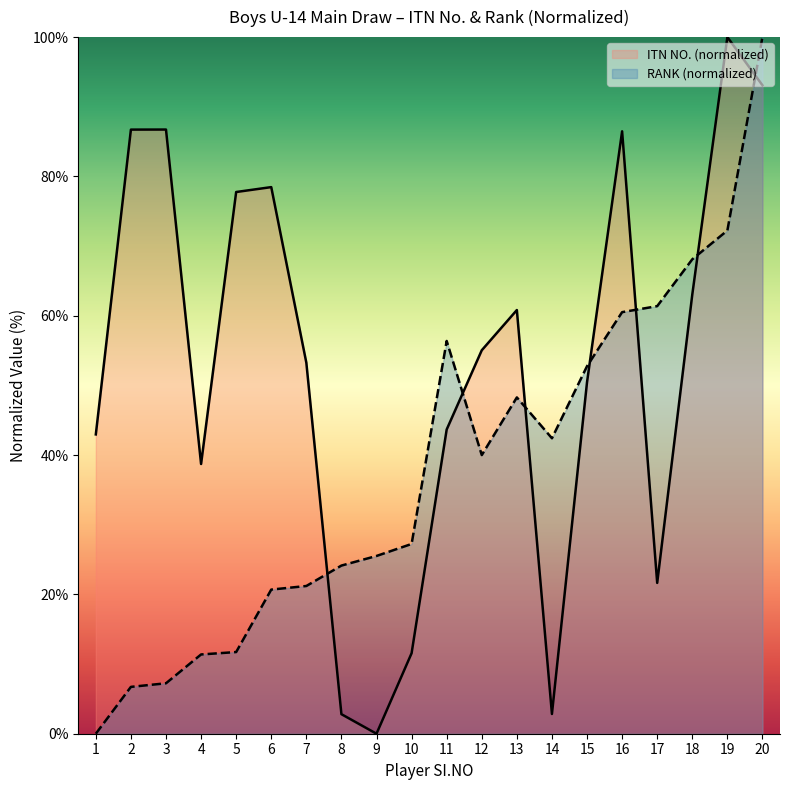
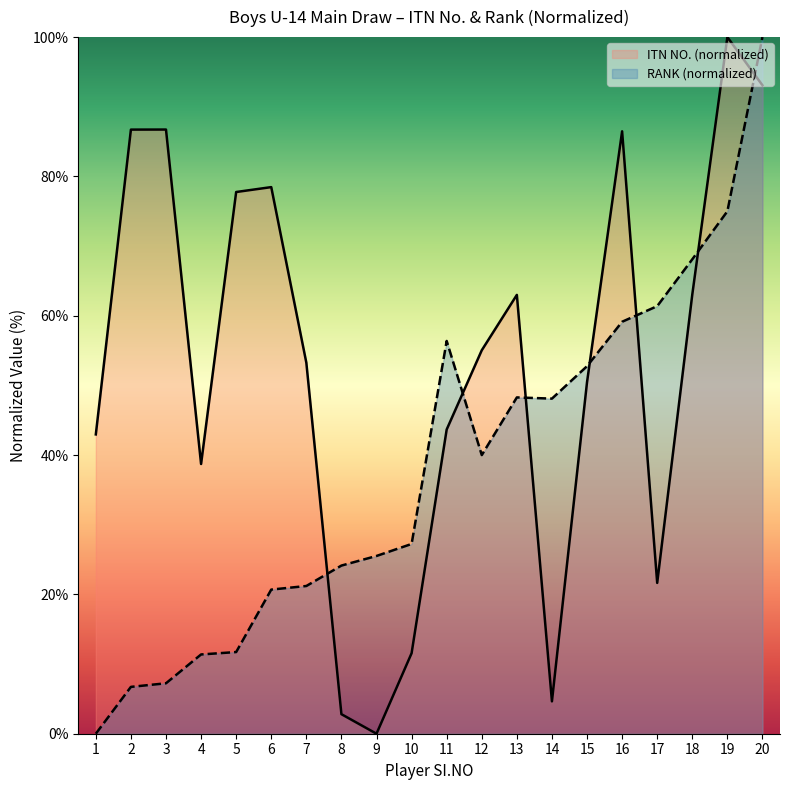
ITN NO. (normalized), 13: 61% -> 63%
ITN NO. (normalized), 14: 3% -> 5%
RANK (normalized), 14: 42% -> 48%
RANK (normalized), 16: 61% -> 59%
RANK (normalized), 19: 72% -> 75%
